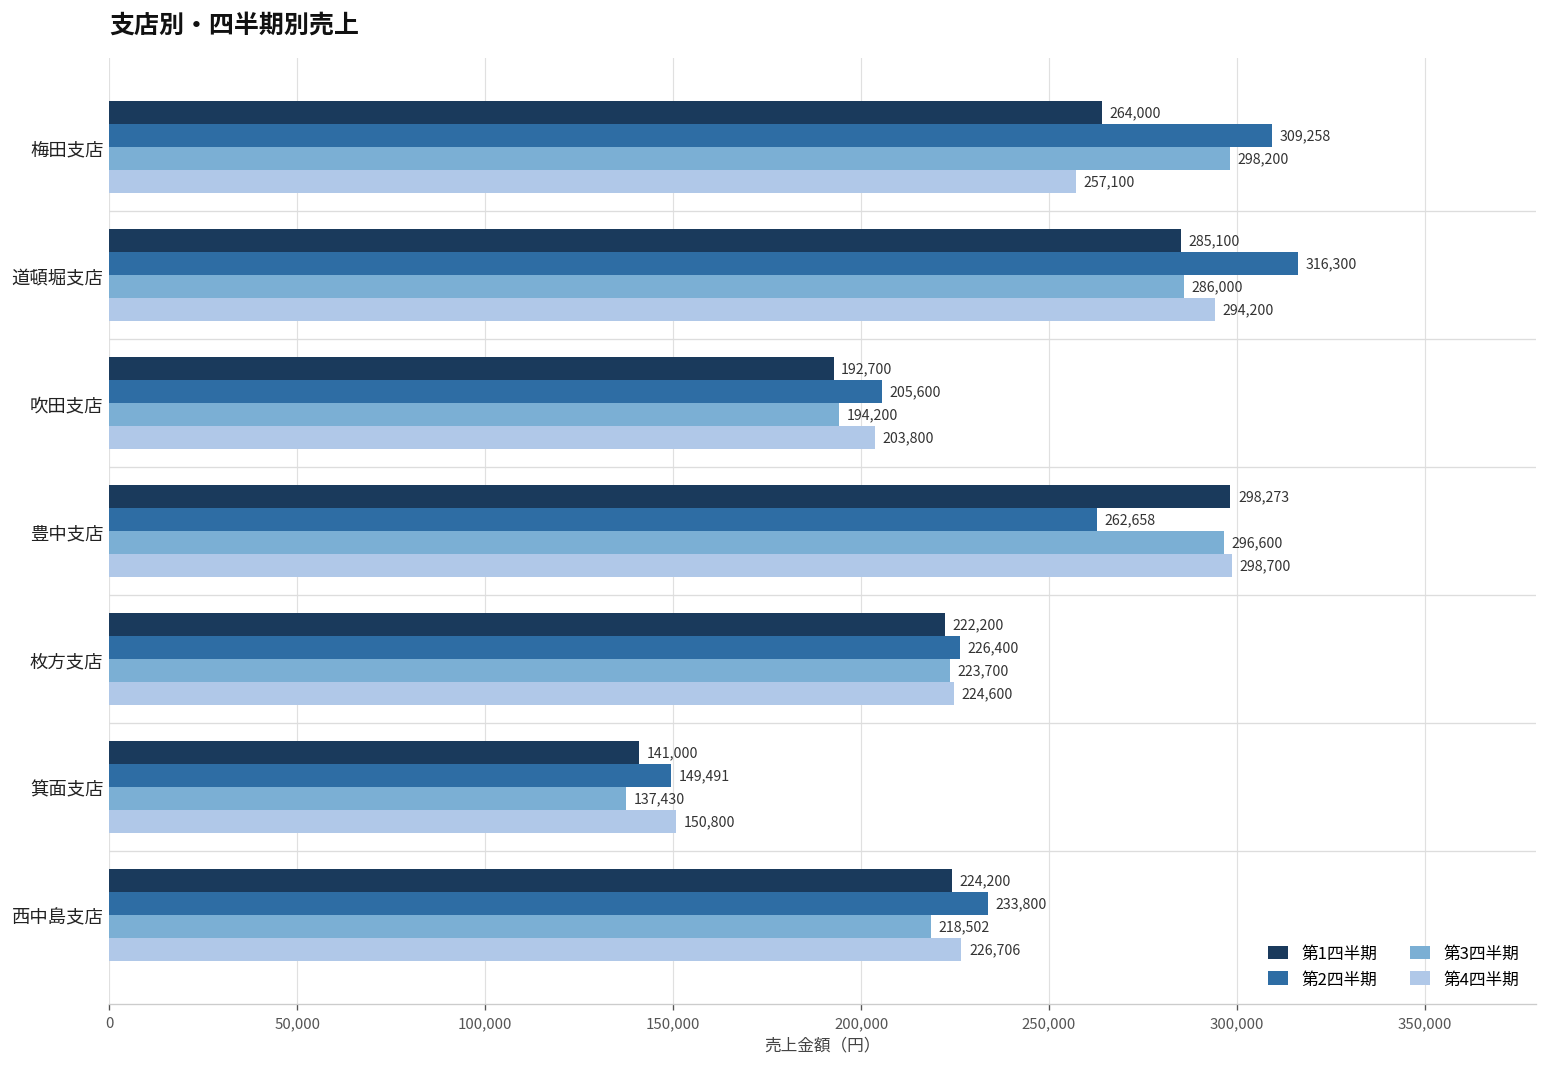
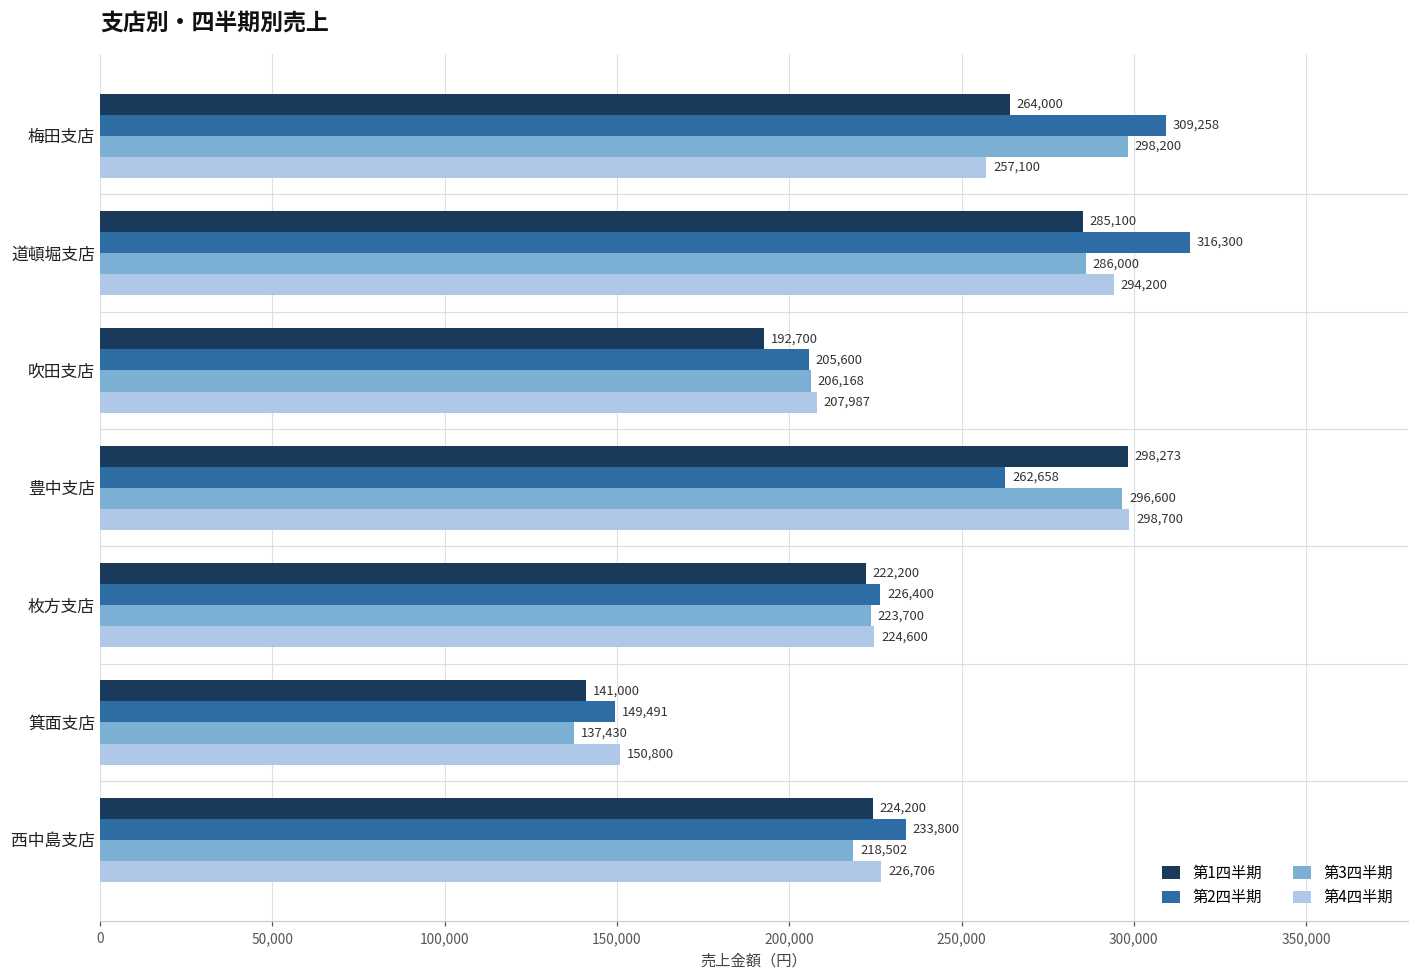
第3四半期, 吹田支店: 194,200 -> 206,168
第4四半期, 吹田支店: 203,800 -> 207,987
